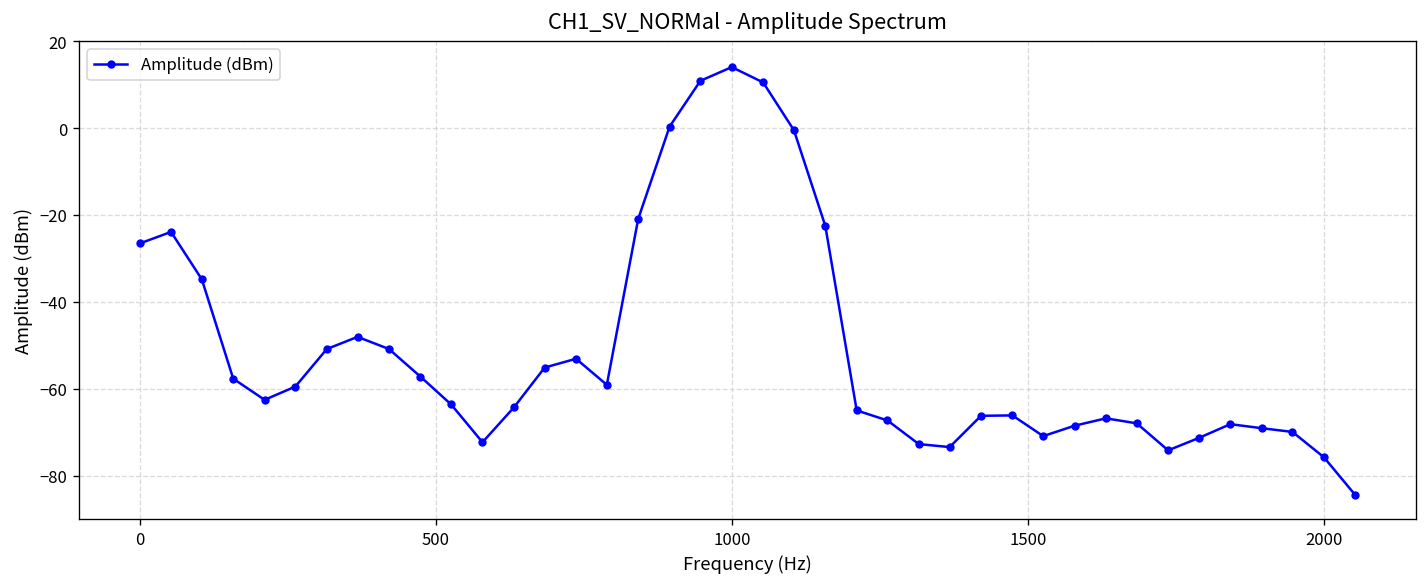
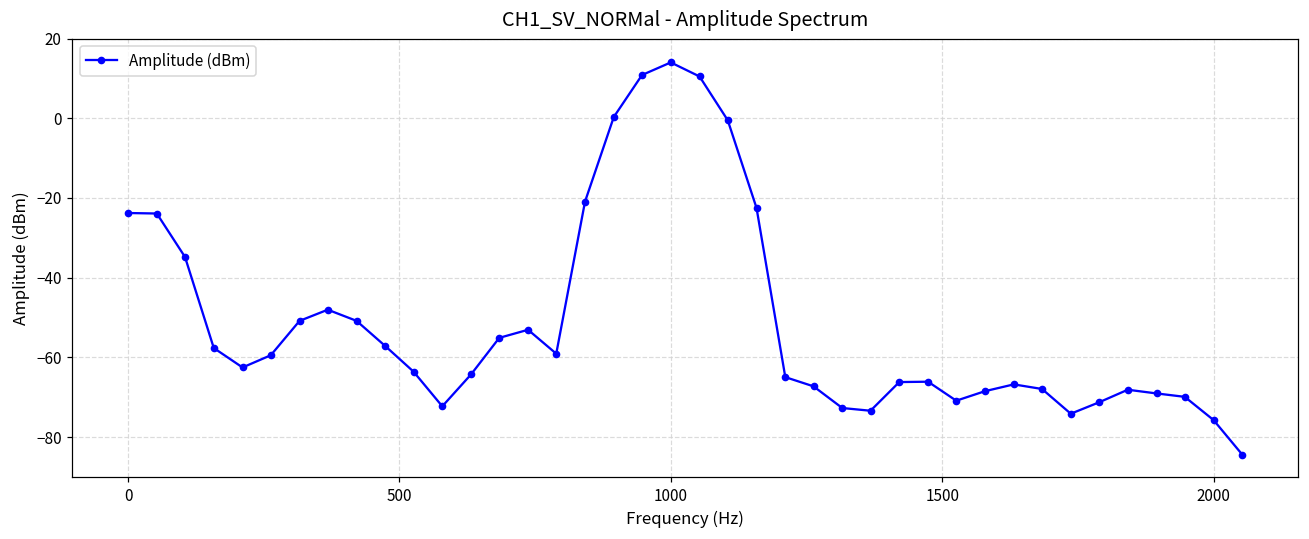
0: -27 -> -24
